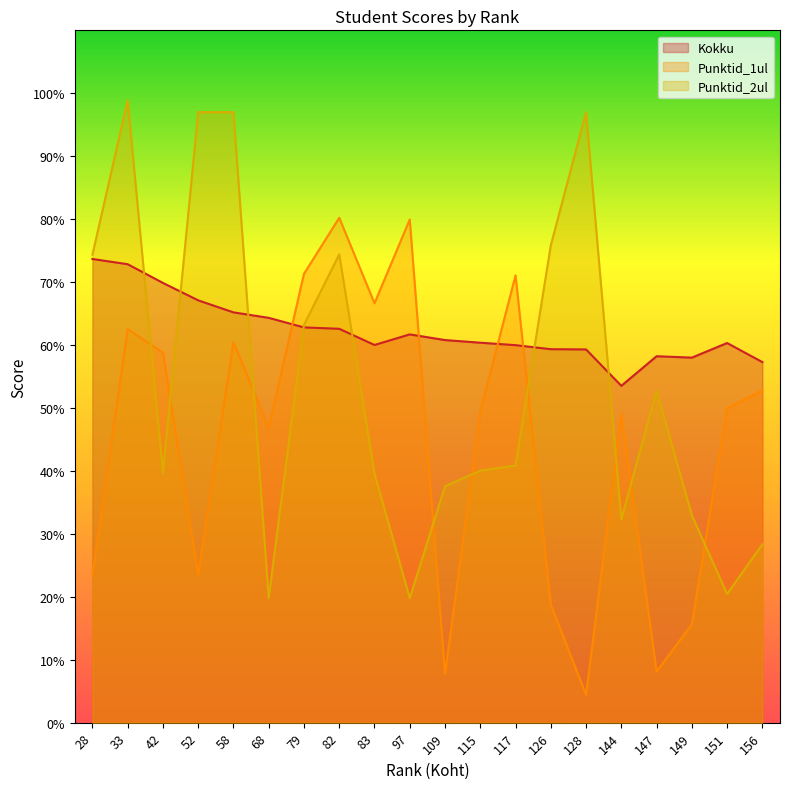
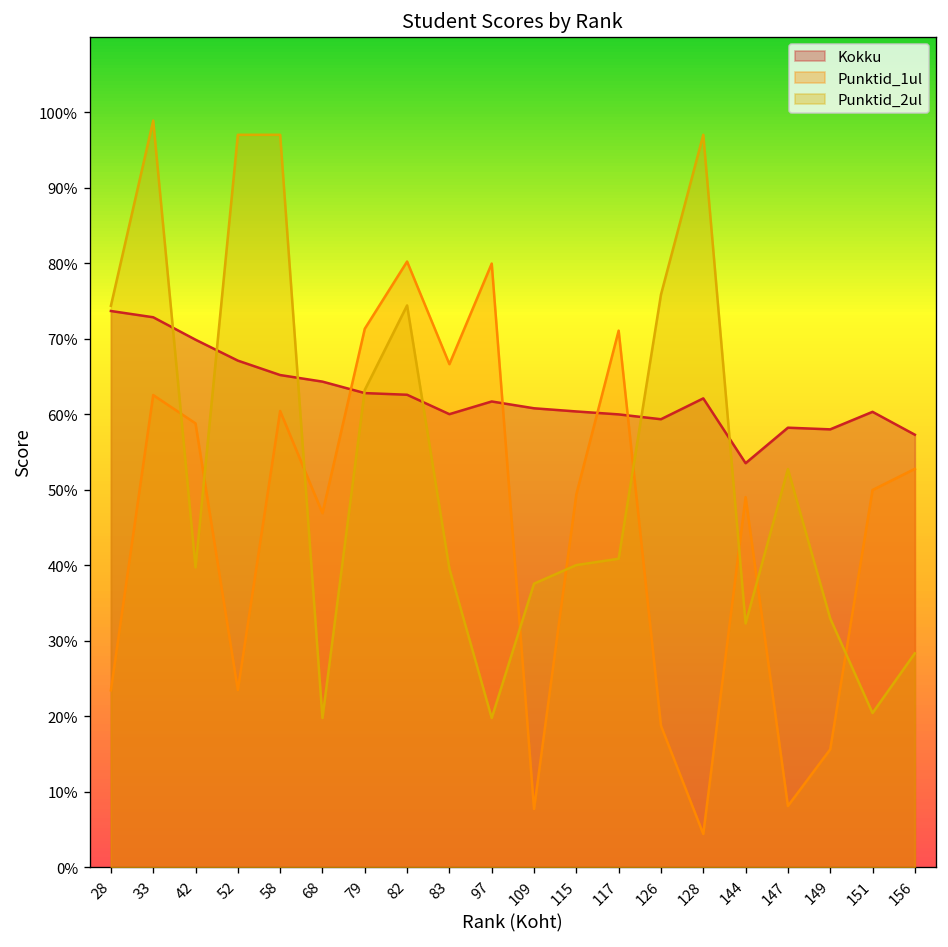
Kokku, 128: 59% -> 62%
